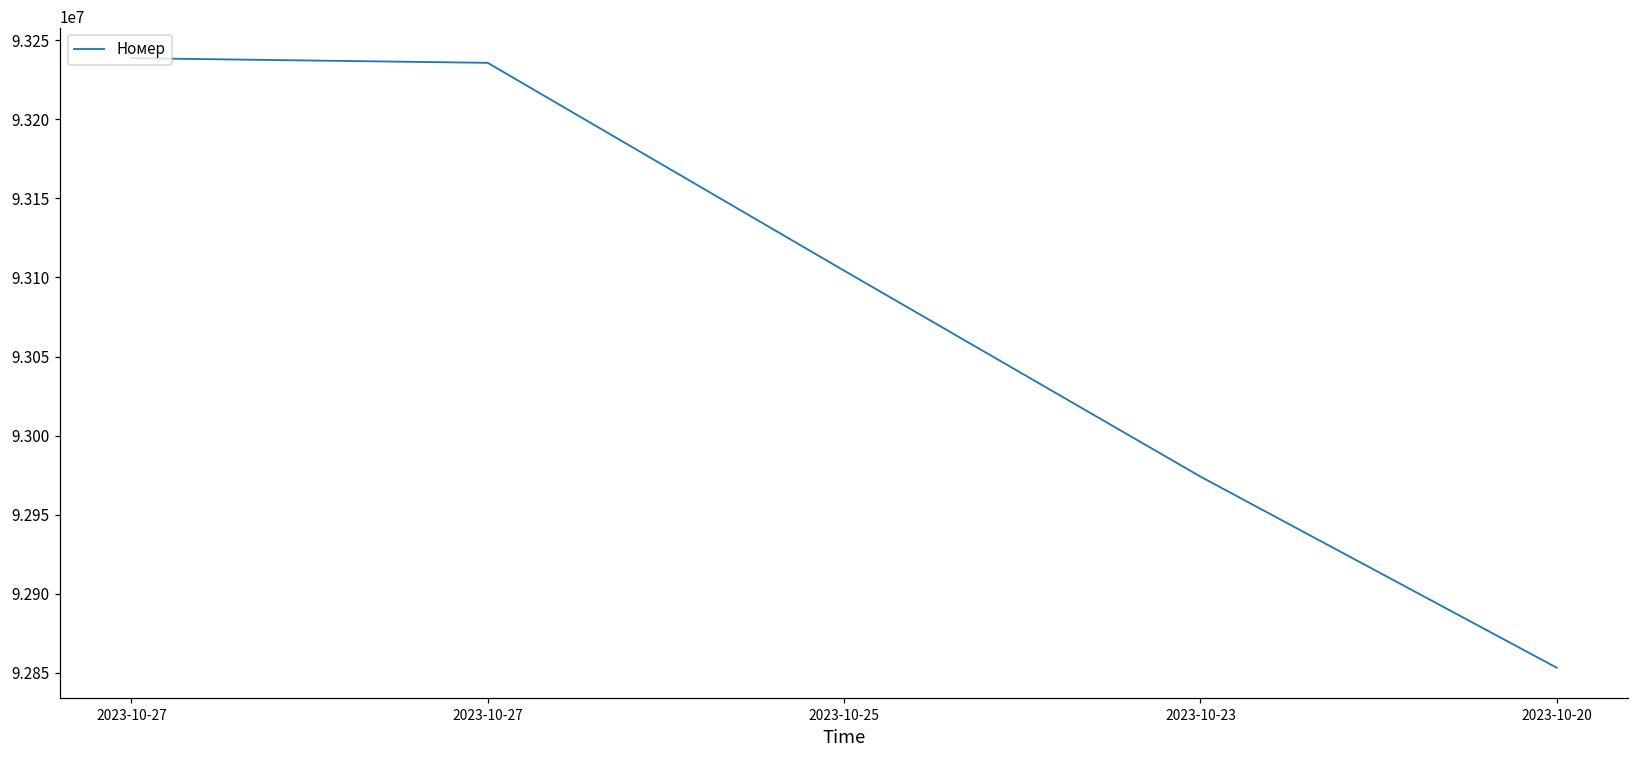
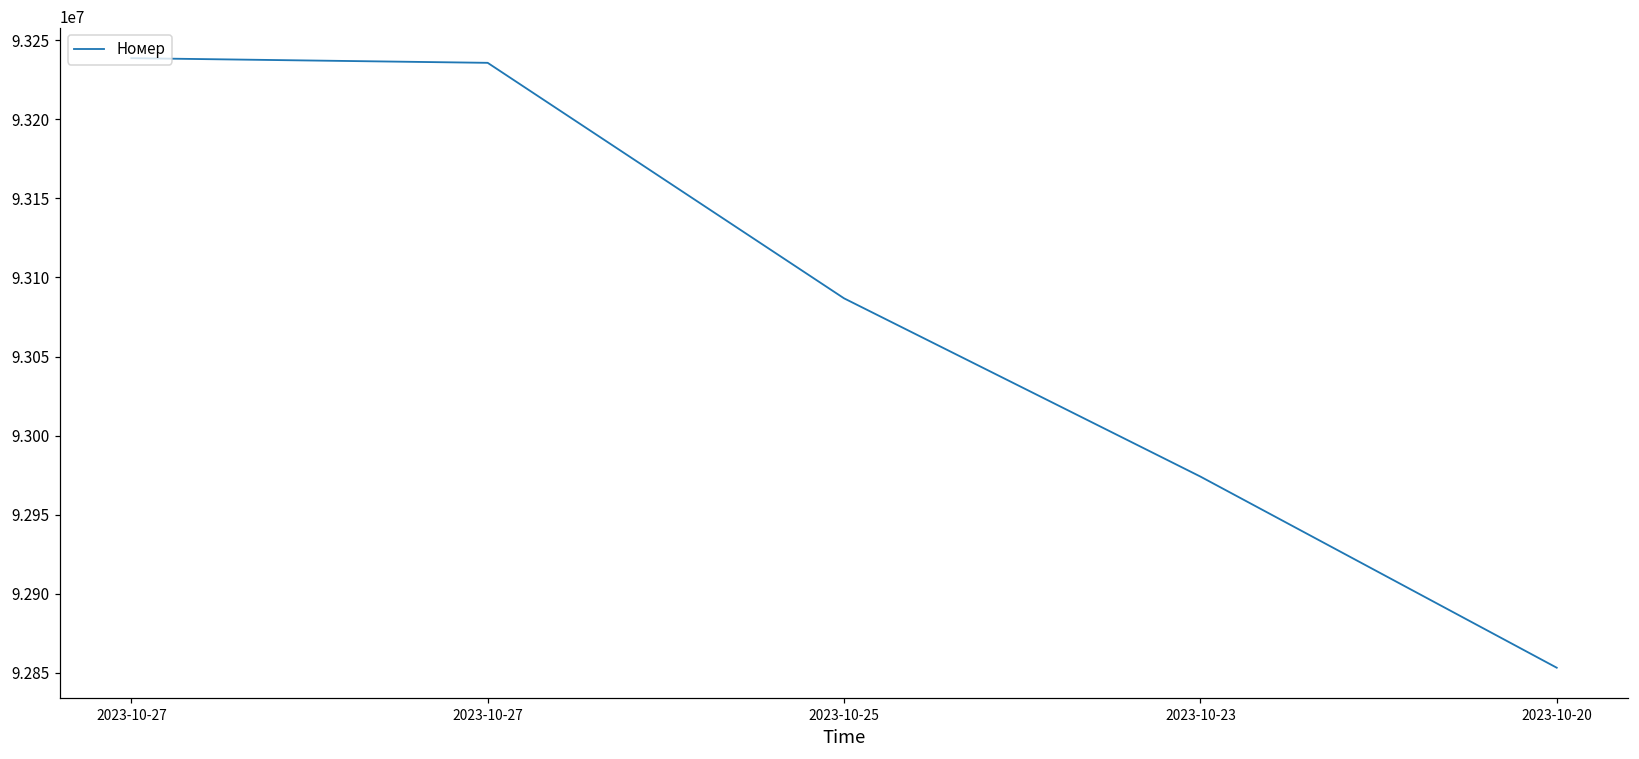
2023-10-25: 93104000 -> 93087000
